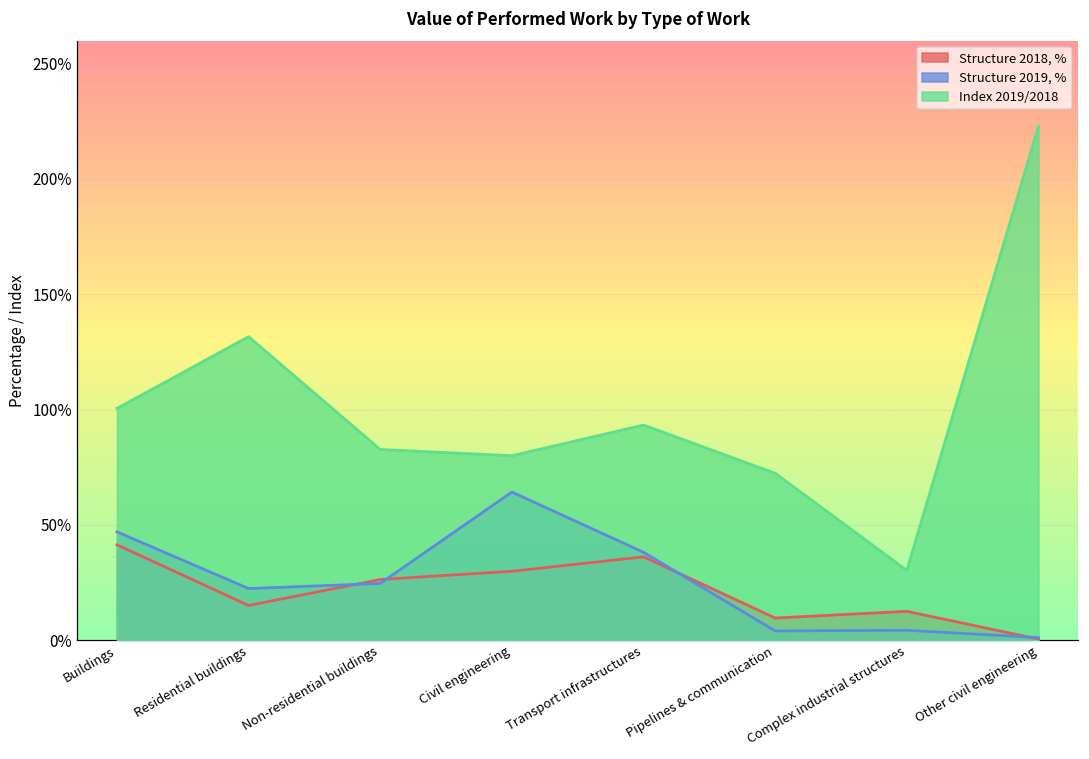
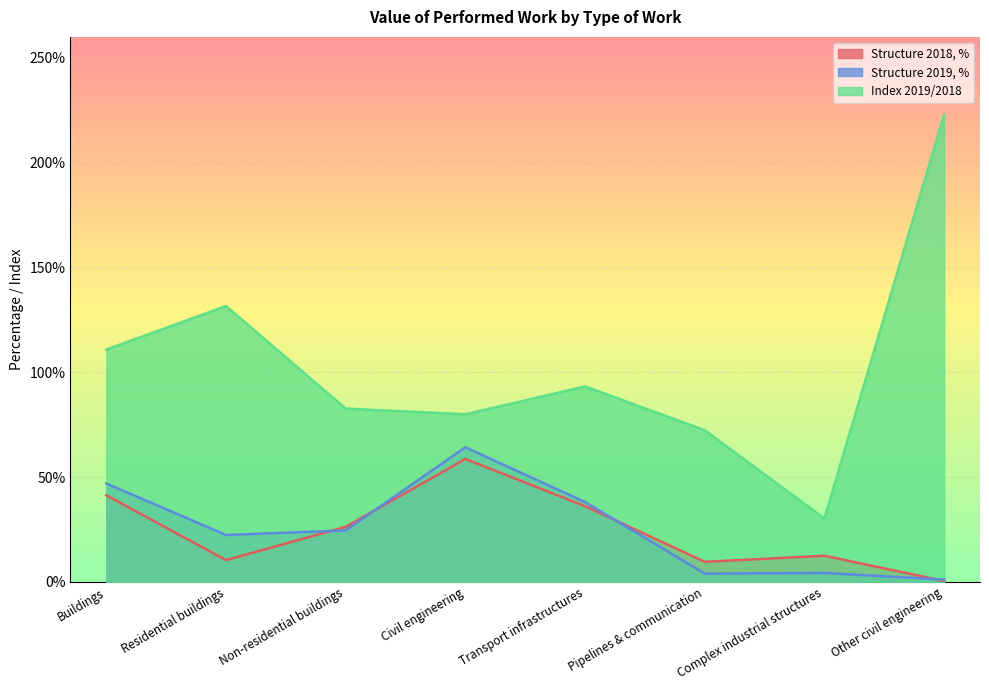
Index 2019/2018, Buildings: 100% -> 111%
Structure 2018, %, Residential buildings: 15% -> 10%
Structure 2018, %, Civil engineering: 30% -> 59%
